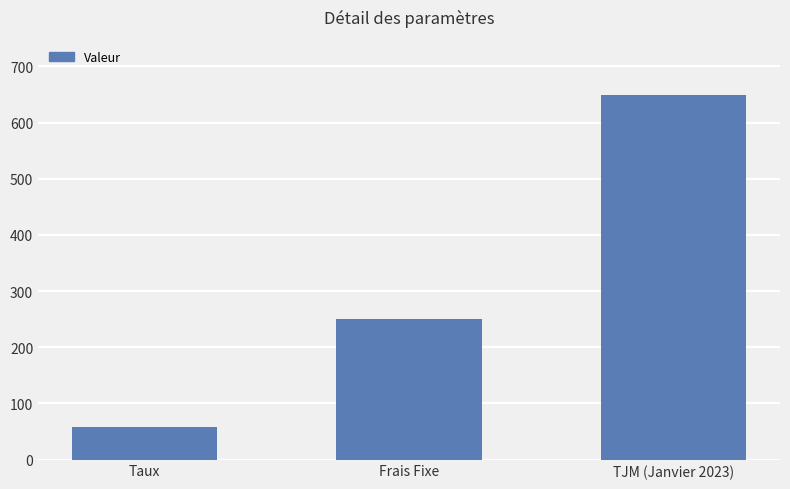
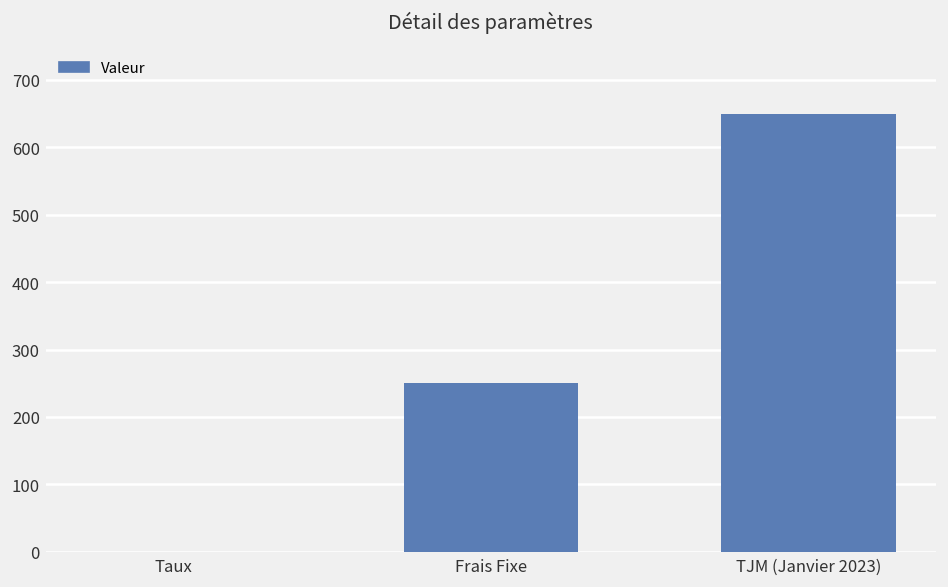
Taux: 60 -> 0
